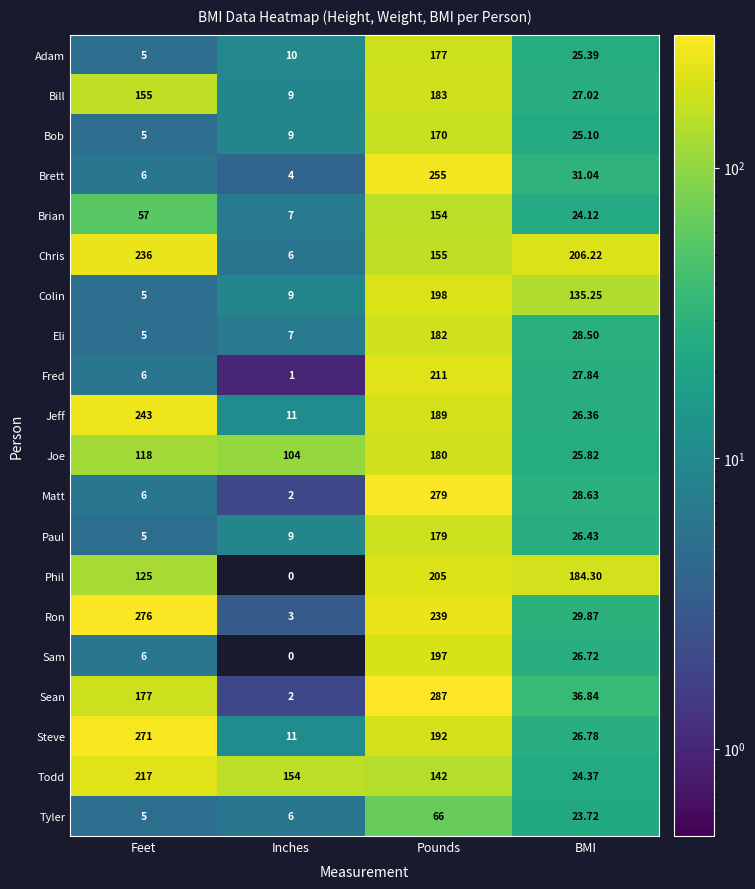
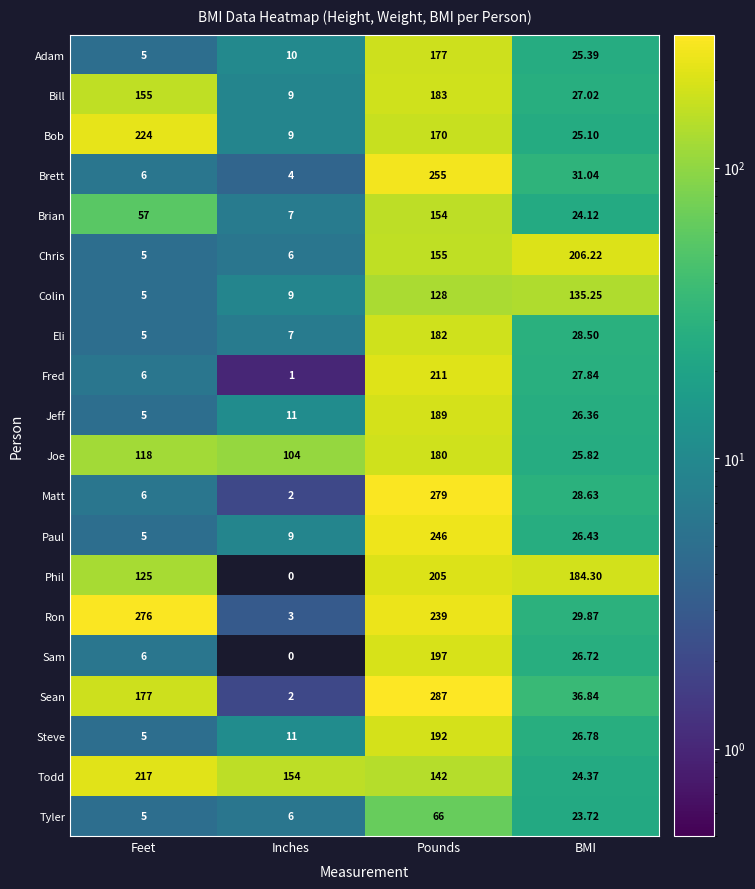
Bob, Feet: 5 -> 224
Chris, Feet: 236 -> 5
Colin, Pounds: 198 -> 128
Jeff, Feet: 243 -> 5
Paul, Pounds: 179 -> 246
Steve, Feet: 271 -> 5
